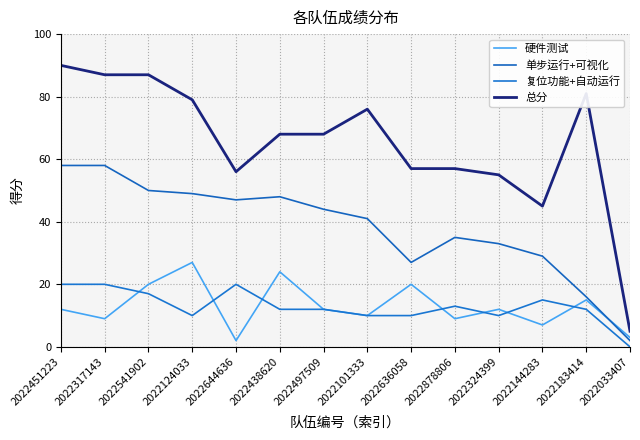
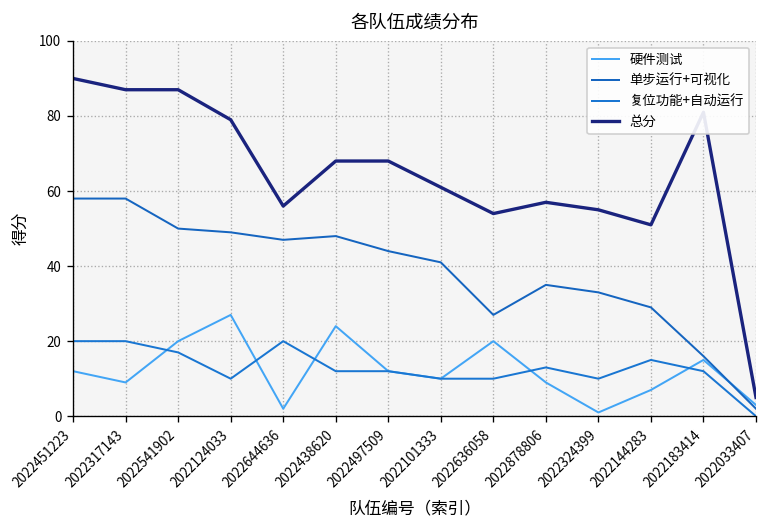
总分, 2022101333: 76 -> 61
总分, 2022636058: 57 -> 54
硬件测试, 2022324399: 12 -> 1
总分, 2022144283: 45 -> 51
